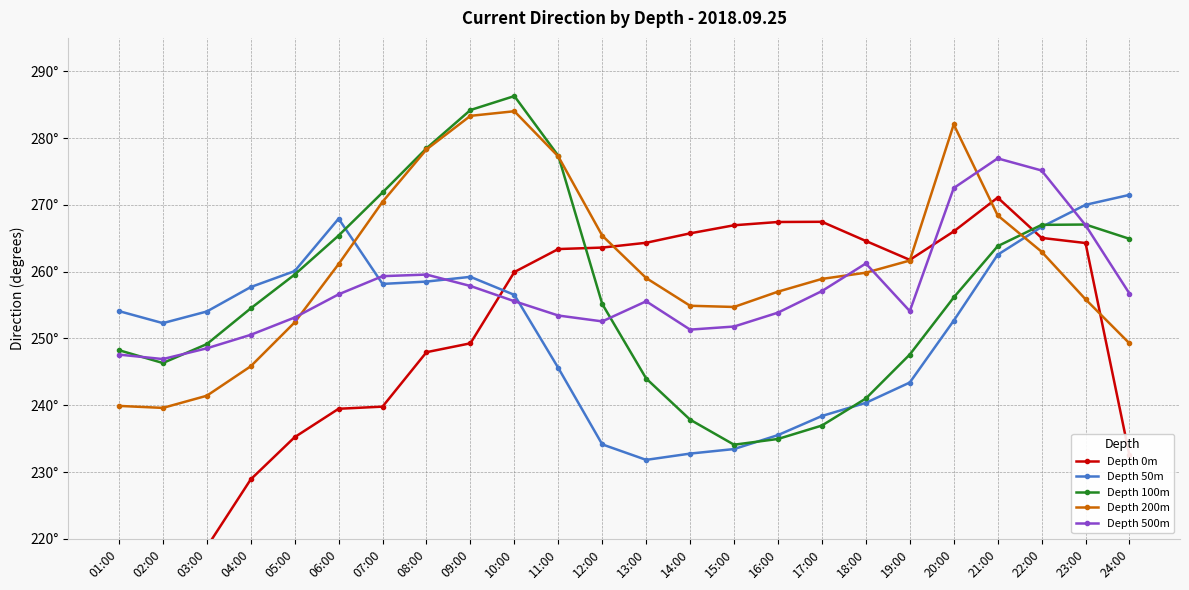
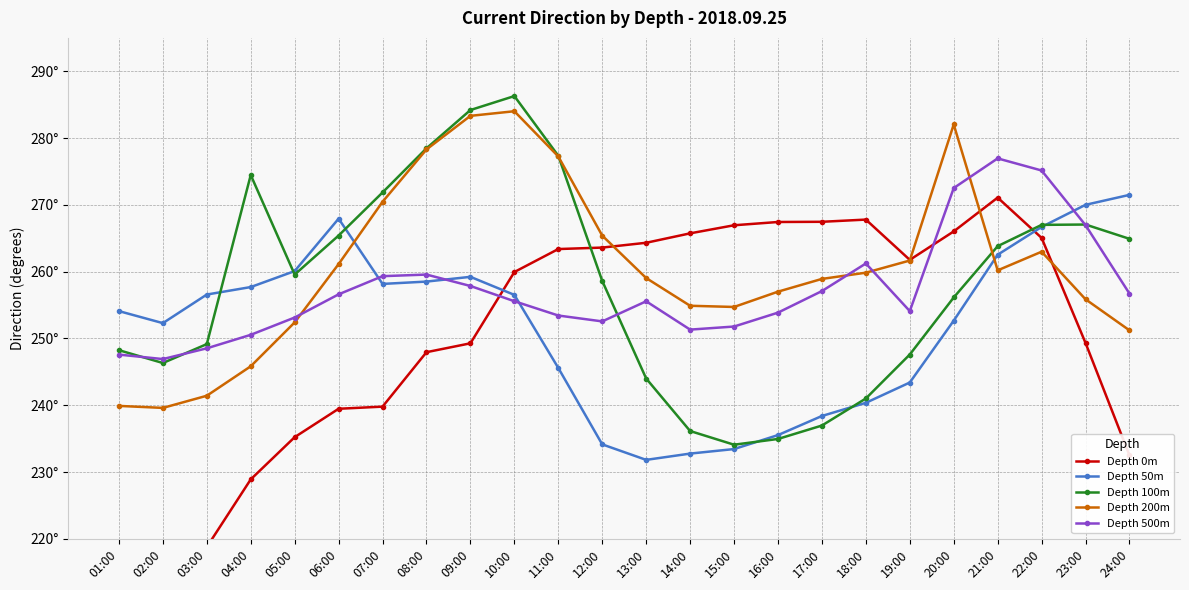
Depth 50m, 03:00: 254° -> 257°
Depth 100m, 04:00: 255° -> 274°
Depth 100m, 12:00: 255° -> 259°
Depth 100m, 14:00: 238° -> 236°
Depth 0m, 18:00: 265° -> 268°
Depth 200m, 21:00: 268° -> 260°
Depth 0m, 23:00: 264° -> 249°
Depth 200m, 24:00: 249° -> 251°
